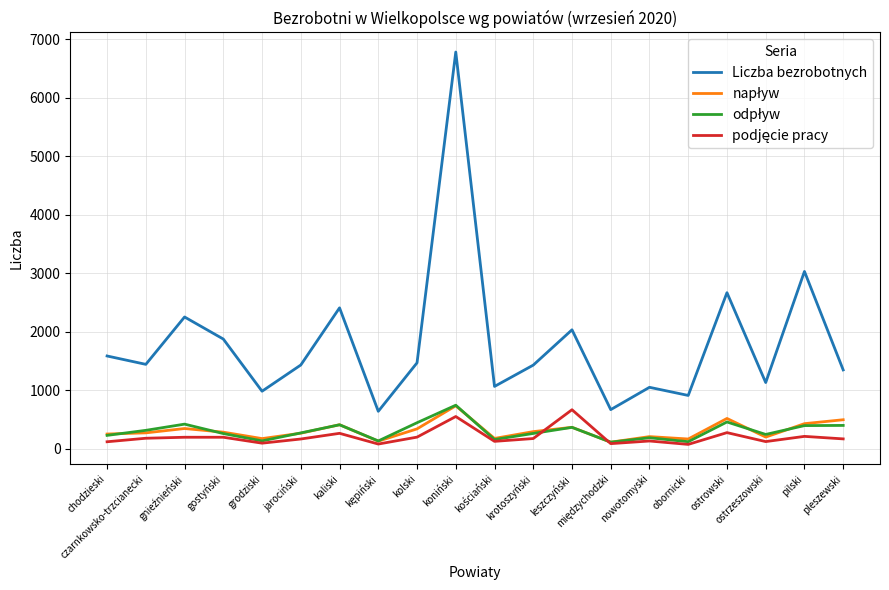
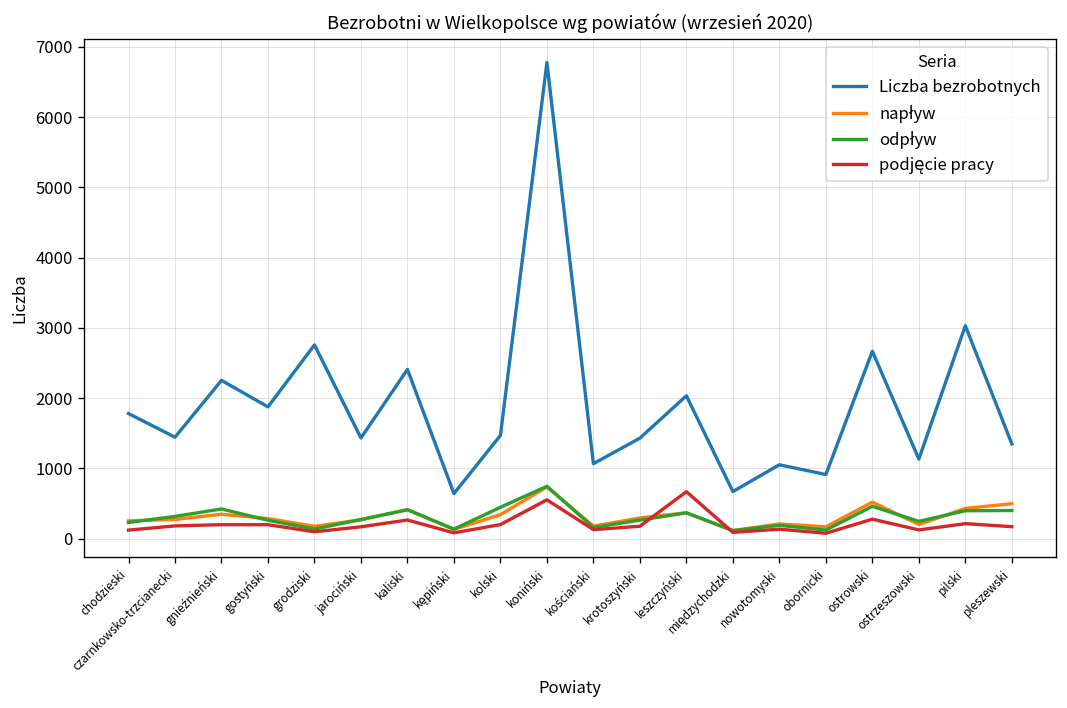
Liczba bezrobotnych, chodzieski: 1600 -> 1800
Liczba bezrobotnych, grodziski: 1000 -> 2800
